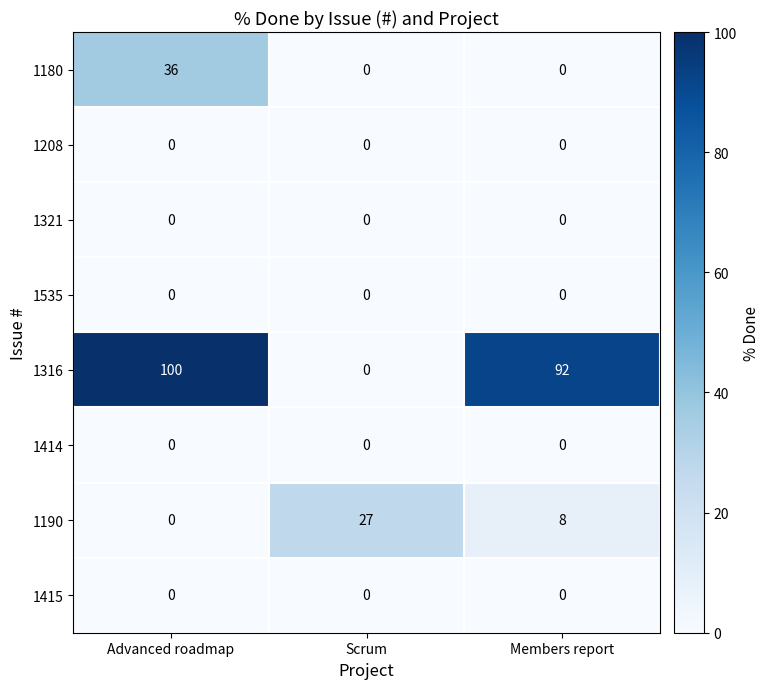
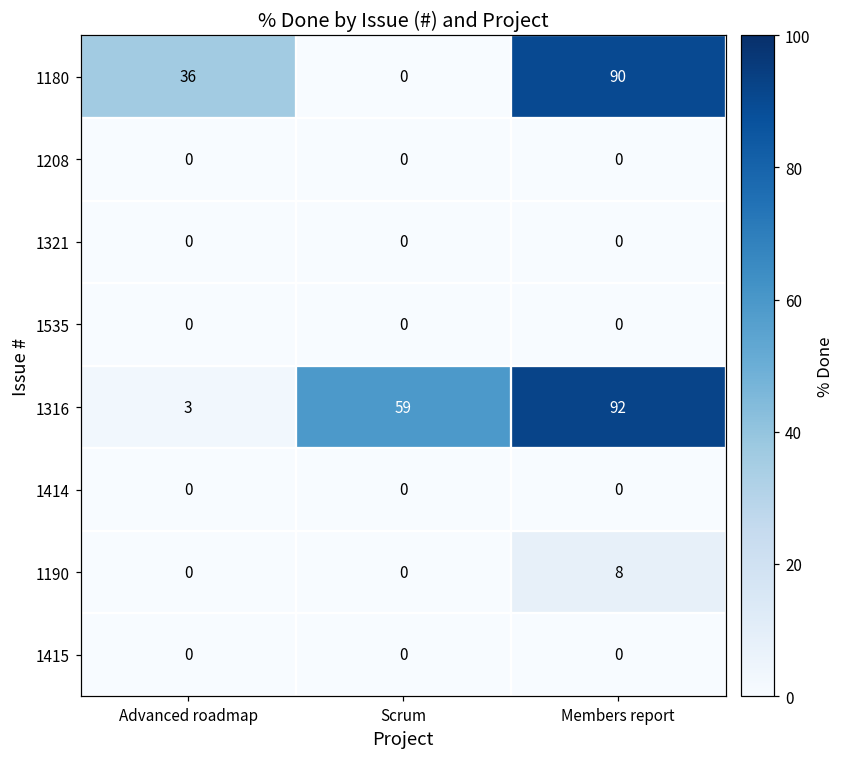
1180, Members report: 0 -> 90
1316, Advanced roadmap: 100 -> 3
1316, Scrum: 0 -> 59
1190, Scrum: 27 -> 0
